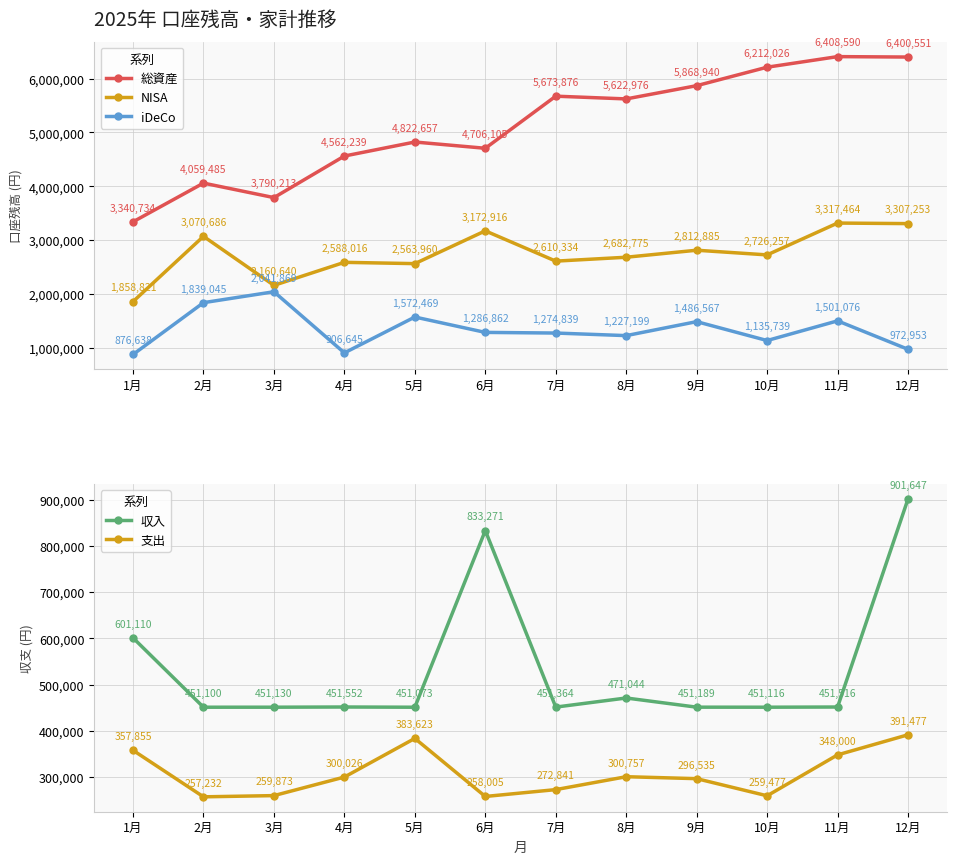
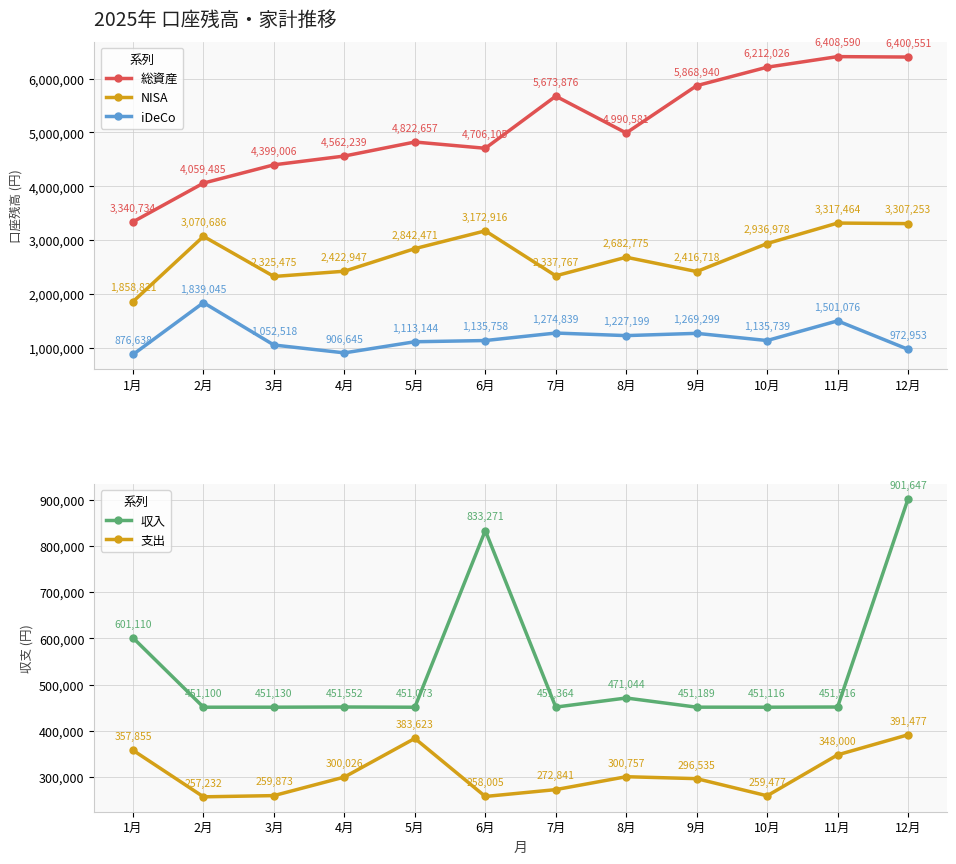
2025年 口座残高・家計推移, 総資産, 3月: 3,790,213 -> 4,399,006
2025年 口座残高・家計推移, NISA, 3月: 2,160,640 -> 2,325,475
2025年 口座残高・家計推移, iDeCo, 3月: 2,041,869 -> 1,052,518
2025年 口座残高・家計推移, NISA, 4月: 2,588,016 -> 2,422,947
2025年 口座残高・家計推移, NISA, 5月: 2,563,960 -> 2,842,471
2025年 口座残高・家計推移, iDeCo, 5月: 1,572,469 -> 1,113,144
2025年 口座残高・家計推移, iDeCo, 6月: 1,286,862 -> 1,135,758
2025年 口座残高・家計推移, NISA, 7月: 2,610,334 -> 2,337,767
2025年 口座残高・家計推移, 総資産, 8月: 5,622,976 -> 4,990,581
2025年 口座残高・家計推移, NISA, 9月: 2,812,885 -> 2,416,718
2025年 口座残高・家計推移, iDeCo, 9月: 1,486,567 -> 1,269,299
2025年 口座残高・家計推移, NISA, 10月: 2,726,257 -> 2,936,978
